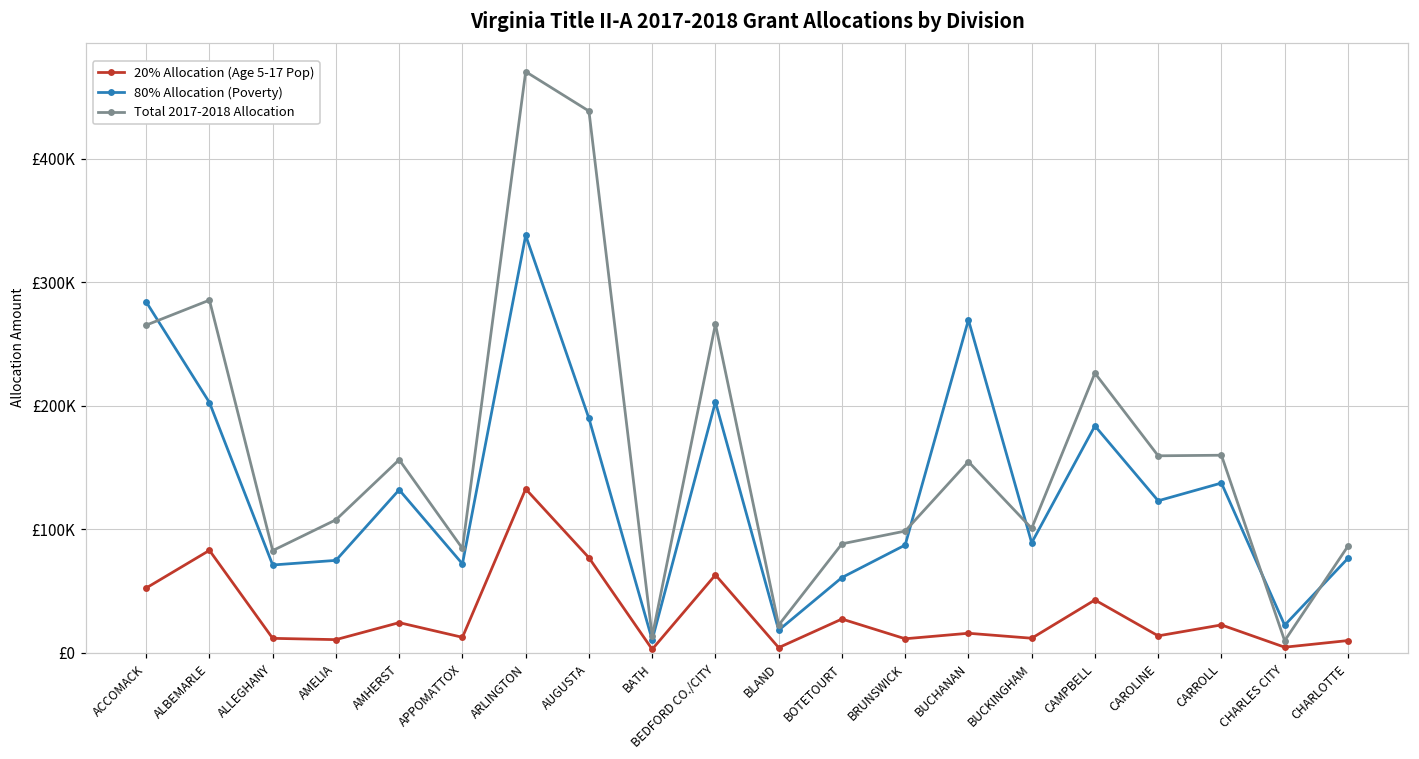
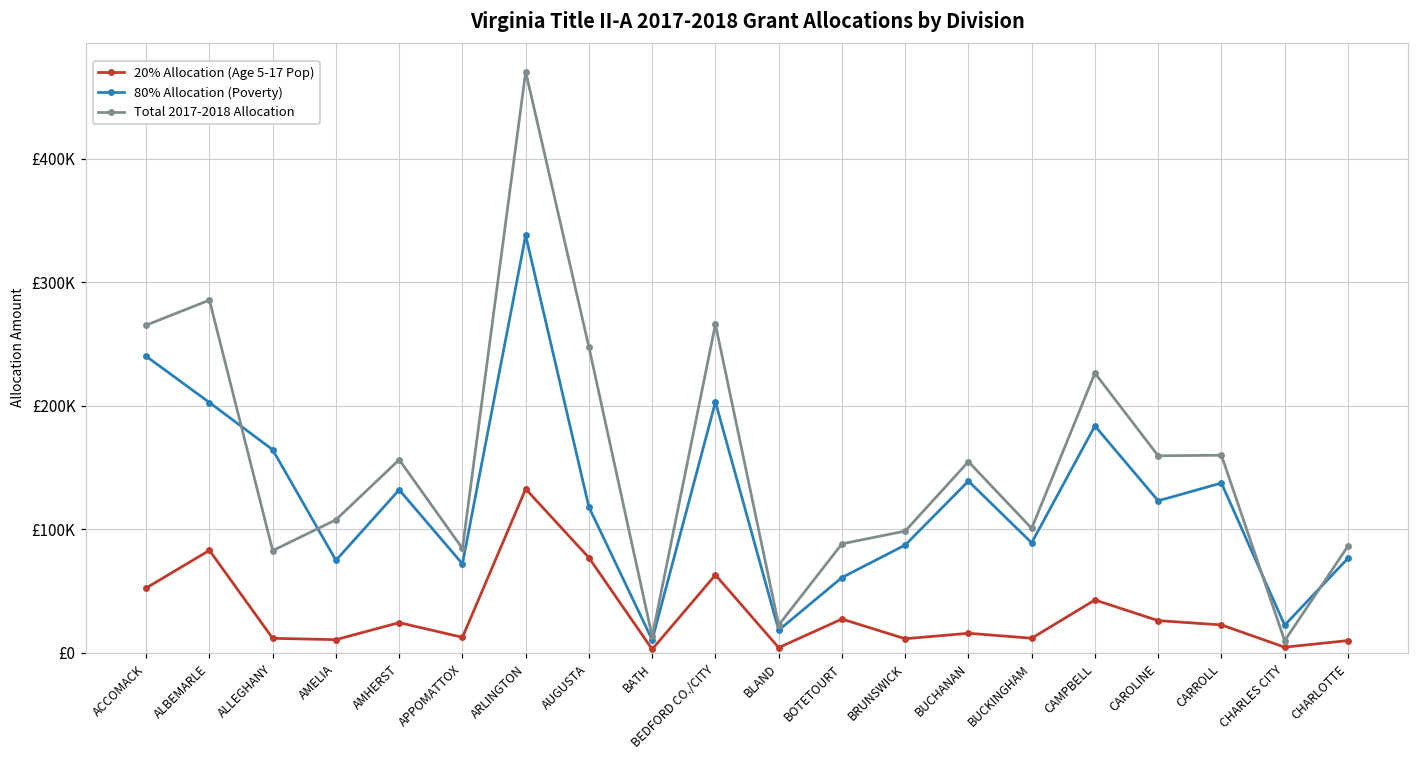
80% Allocation (Poverty), ACCOMACK: £284000 -> £240000
80% Allocation (Poverty), ALLEGHANY: £71000 -> £164000
80% Allocation (Poverty), AUGUSTA: £190000 -> £118000
Total 2017-2018 Allocation, AUGUSTA: £439000 -> £247000
80% Allocation (Poverty), BUCHANAN: £270000 -> £139000
20% Allocation (Age 5-17 Pop), CAROLINE: £14000 -> £26000
